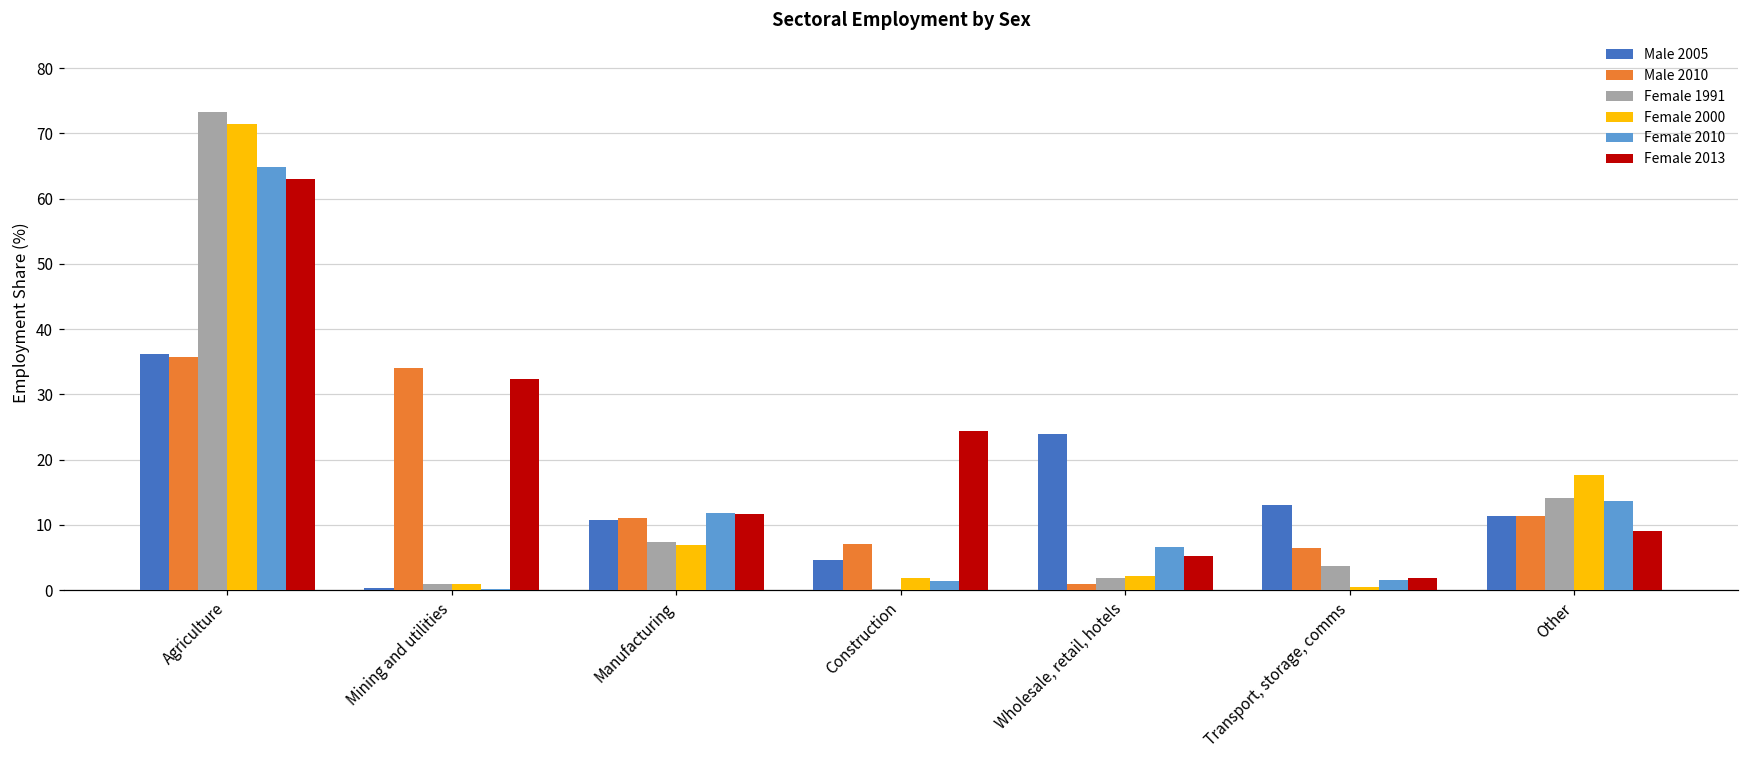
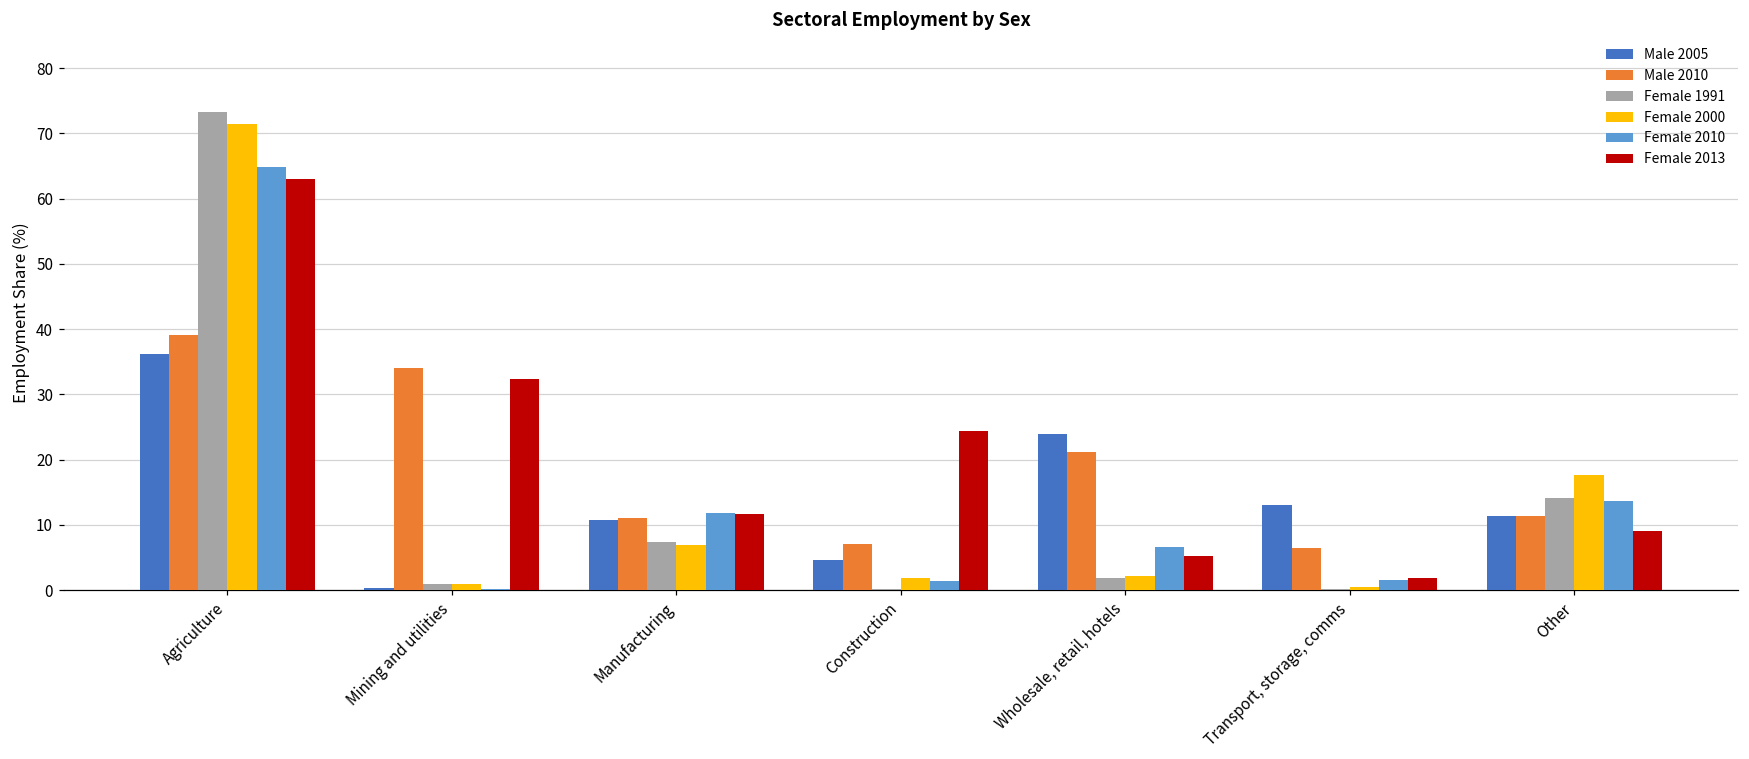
Male 2010, Agriculture: 36 -> 39
Male 2010, Wholesale, retail, hotels: 1 -> 21
Female 1991, Transport, storage, comms: 4 -> 0
